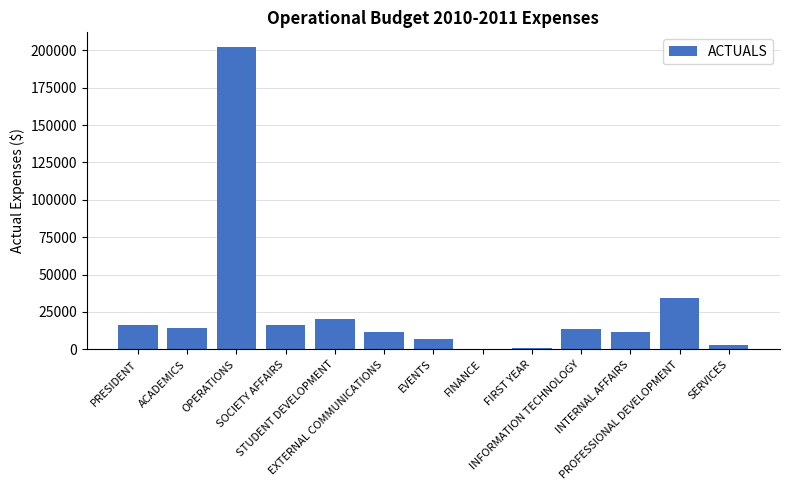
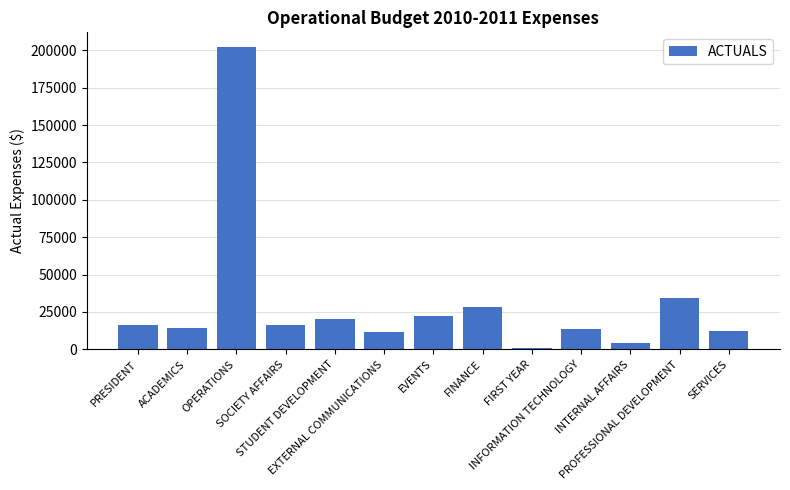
EVENTS: 7000 -> 23000
FINANCE: 0 -> 28000
INTERNAL AFFAIRS: 11000 -> 5000
SERVICES: 3000 -> 12000
